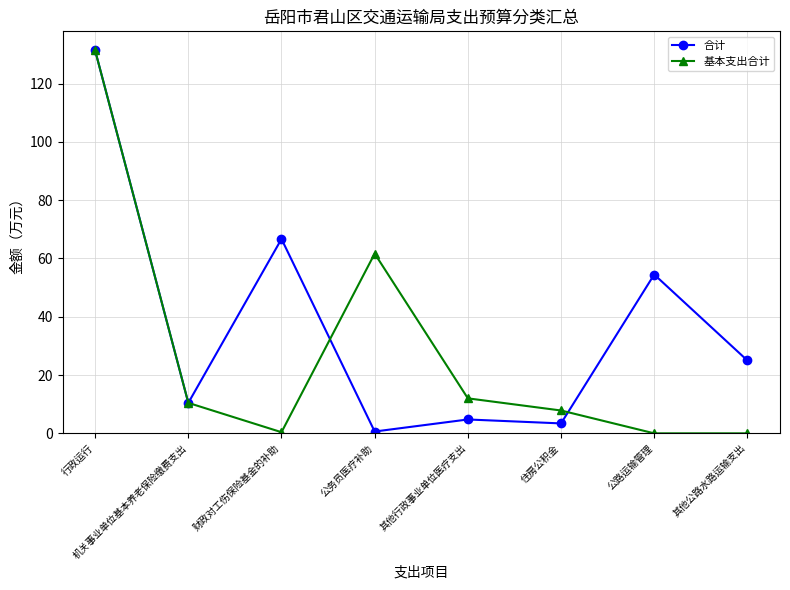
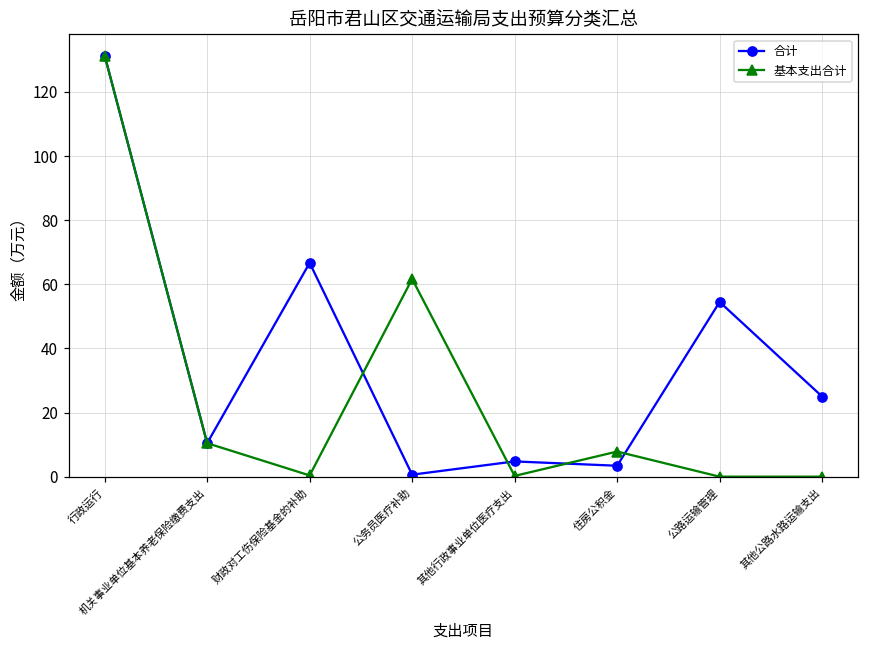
基本支出合计, 其他行政事业单位医疗支出: 12 -> 0
